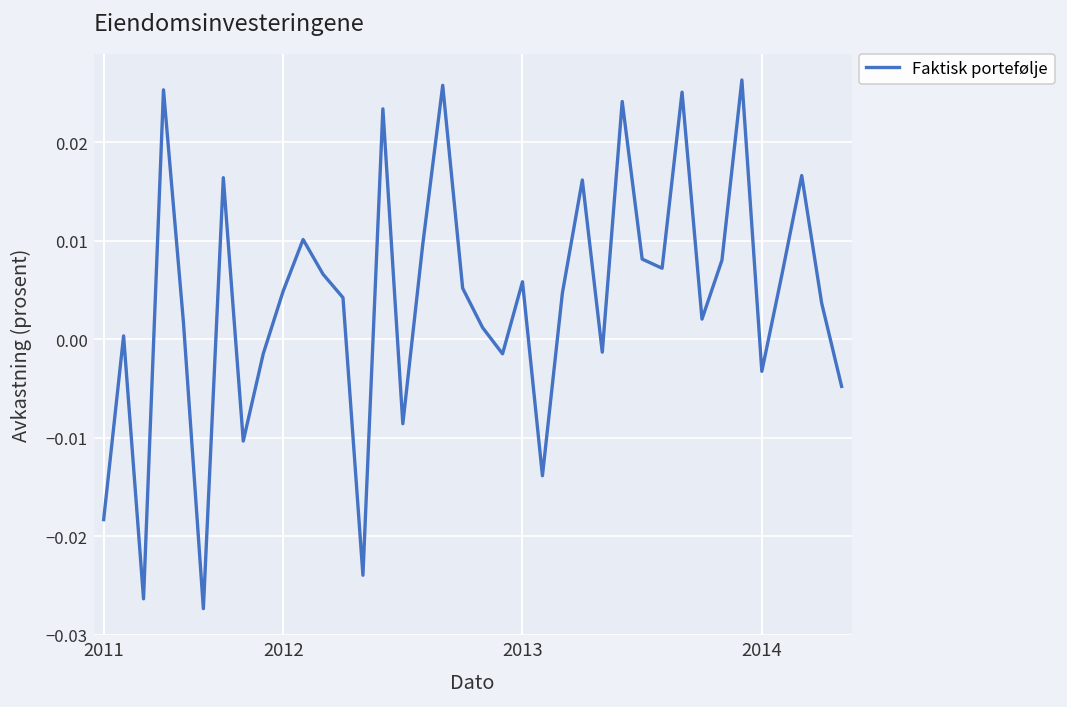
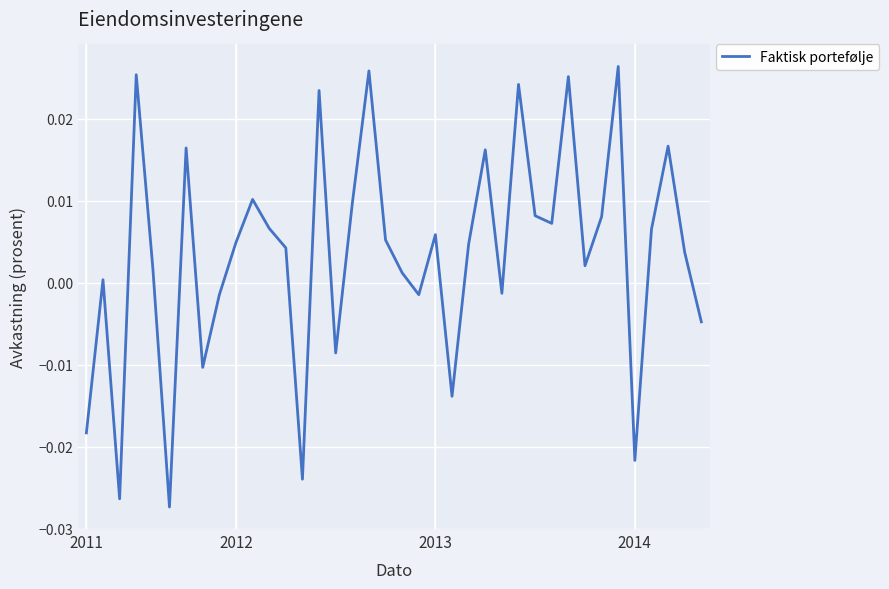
2014: -0.003 -> -0.022
